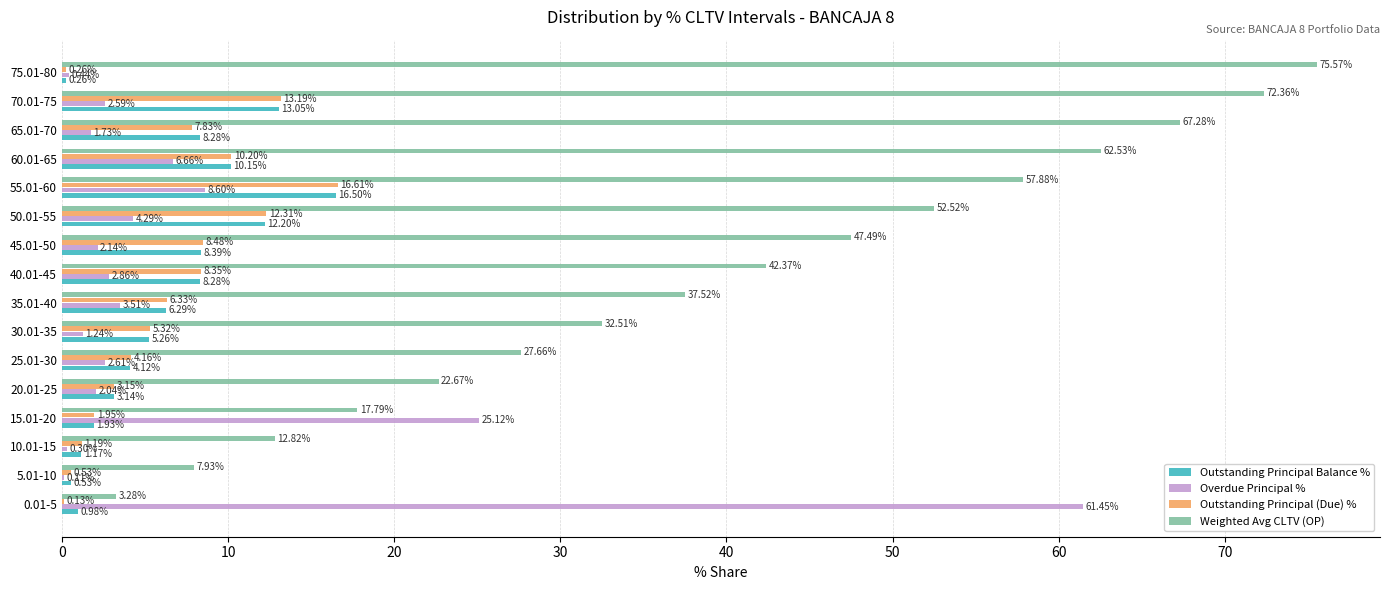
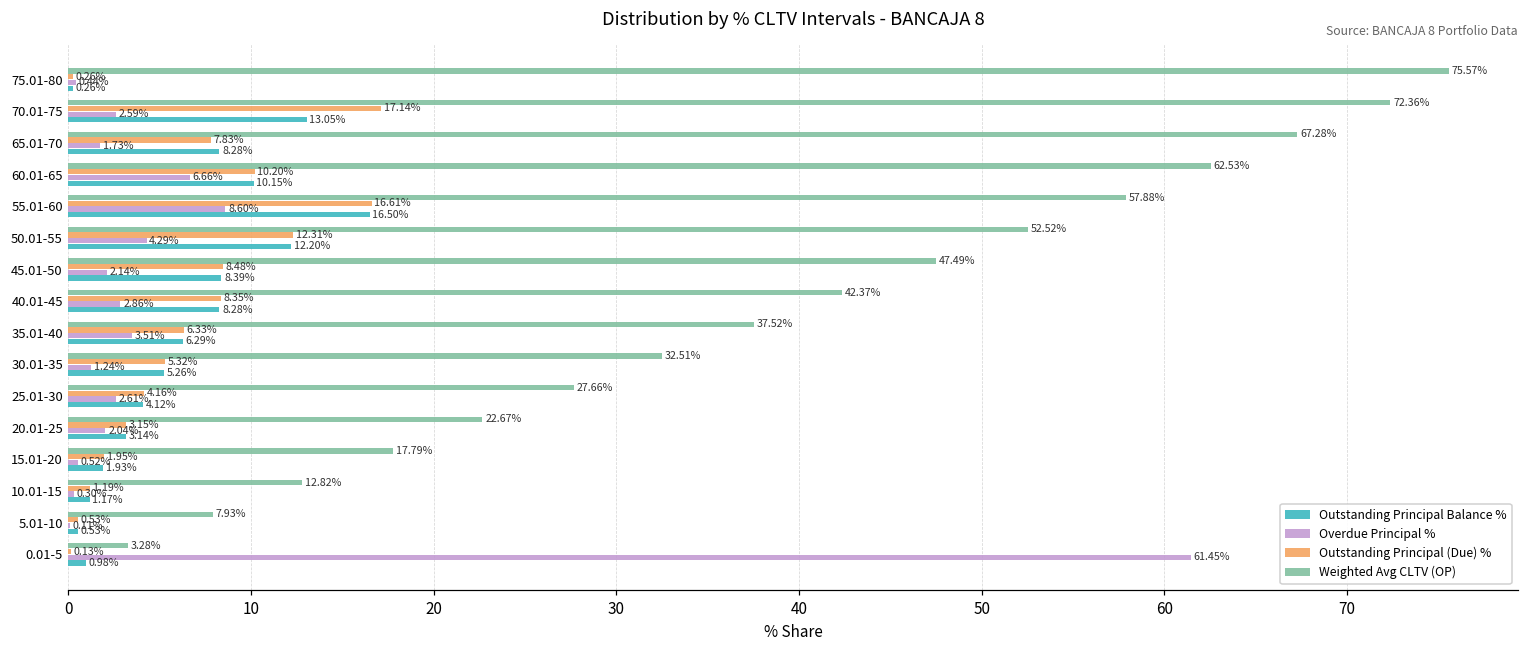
Outstanding Principal (Due) %, 70.01-75: 13.19% -> 17.14%
Overdue Principal %, 15.01-20: 25.12% -> 0.52%
